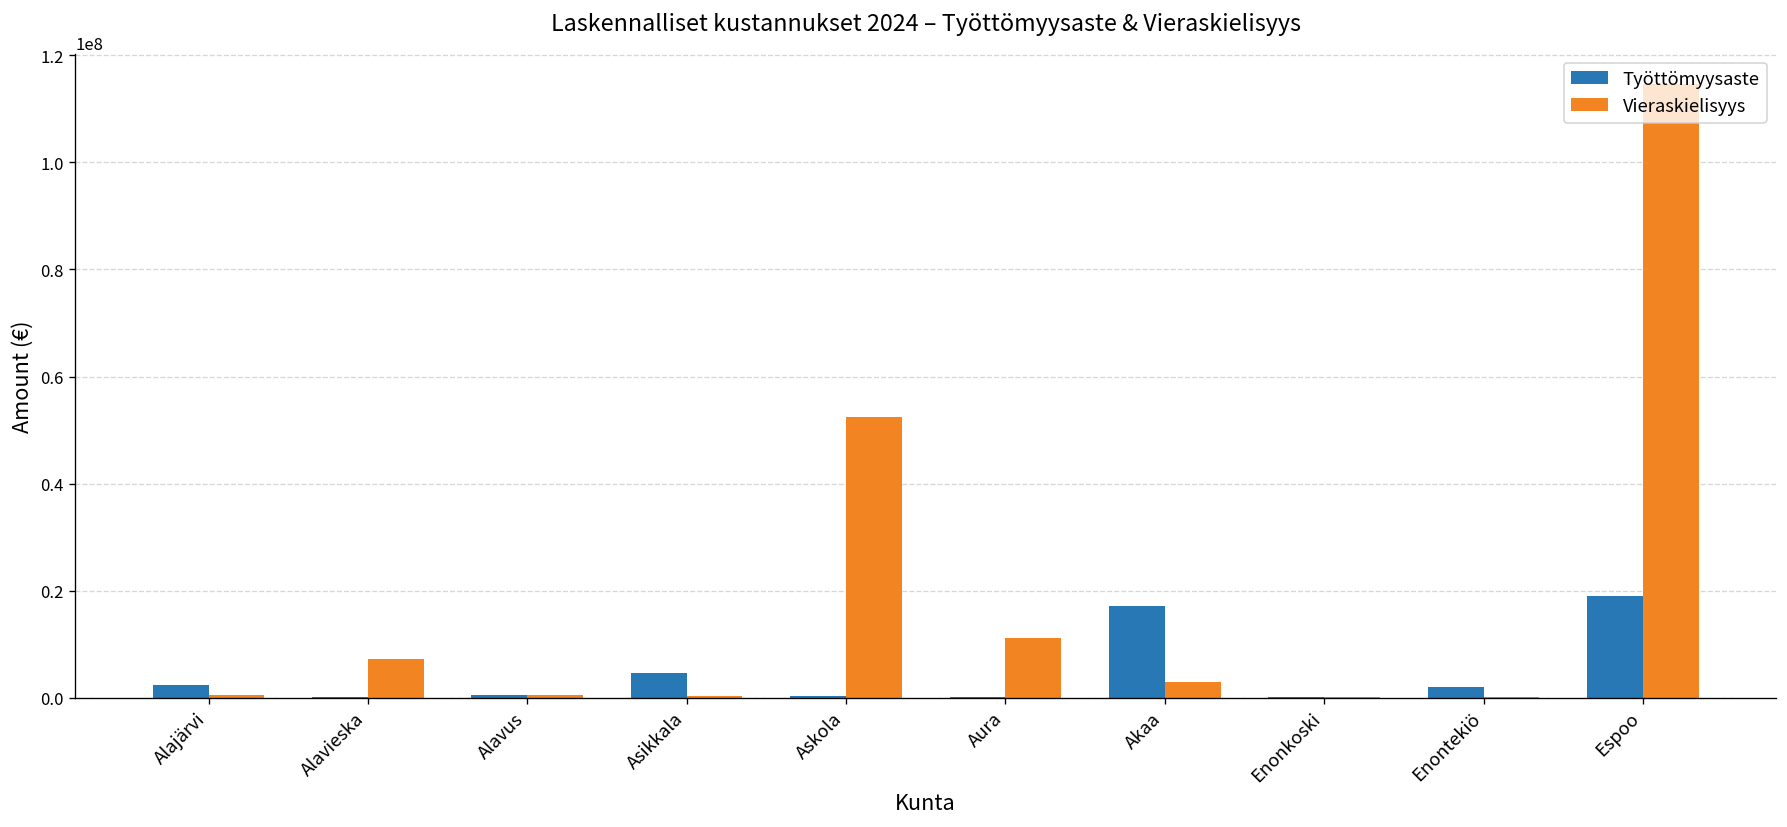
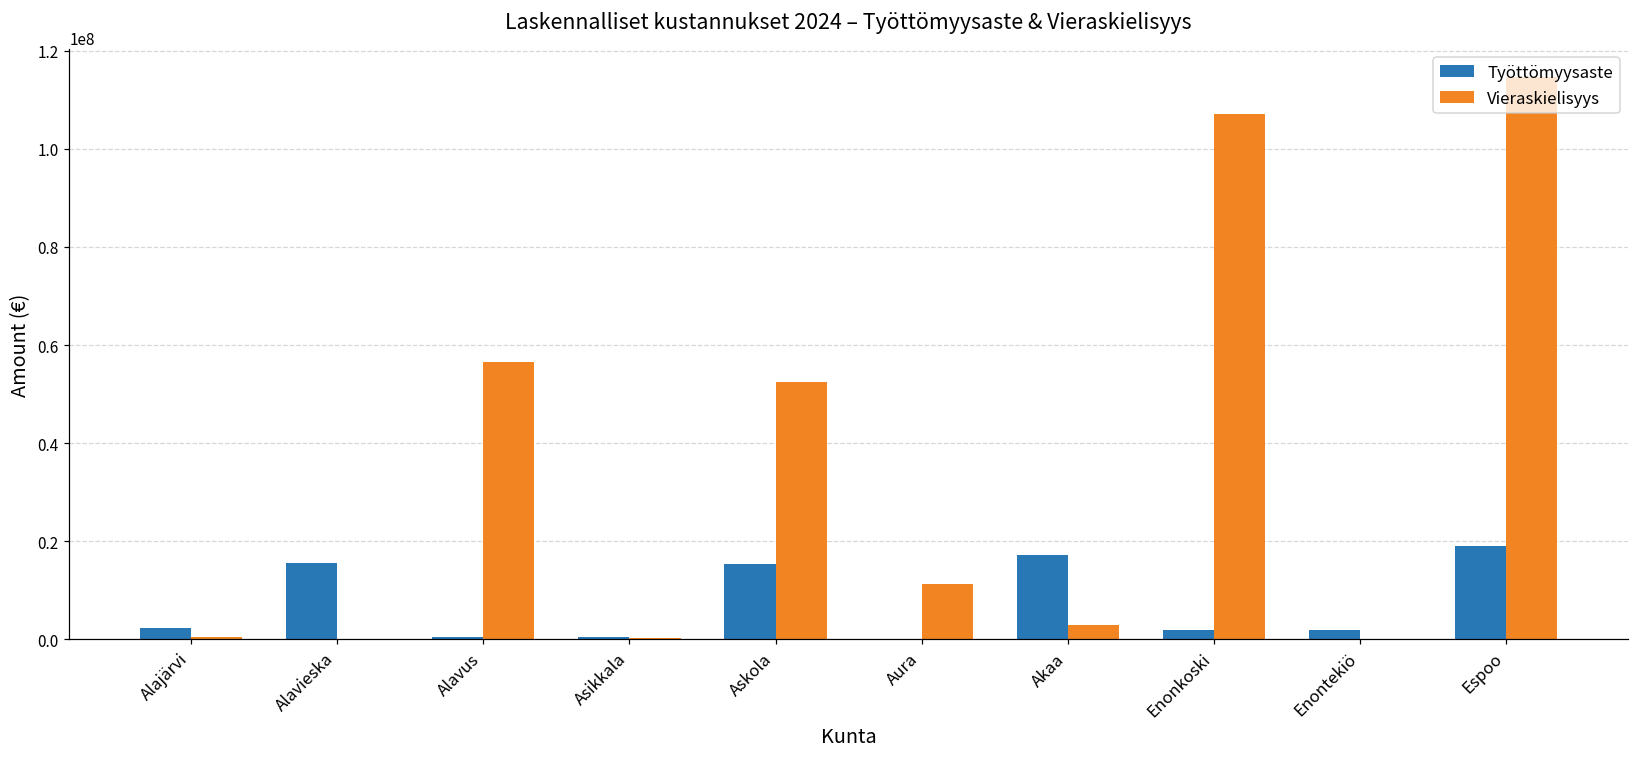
Työttömyysaste, Alavieska: 0 -> 16000000
Vieraskielisyys, Alavieska: 7000000 -> 0
Vieraskielisyys, Alavus: 0 -> 57000000
Työttömyysaste, Asikkala: 5000000 -> 0
Työttömyysaste, Askola: 0 -> 15000000
Työttömyysaste, Enonkoski: 0 -> 2000000
Vieraskielisyys, Enonkoski: 0 -> 107000000
